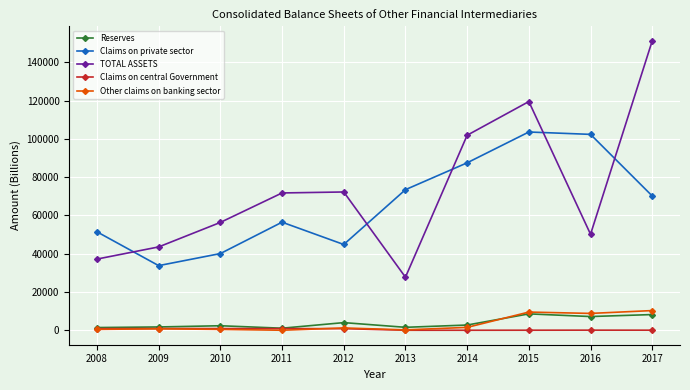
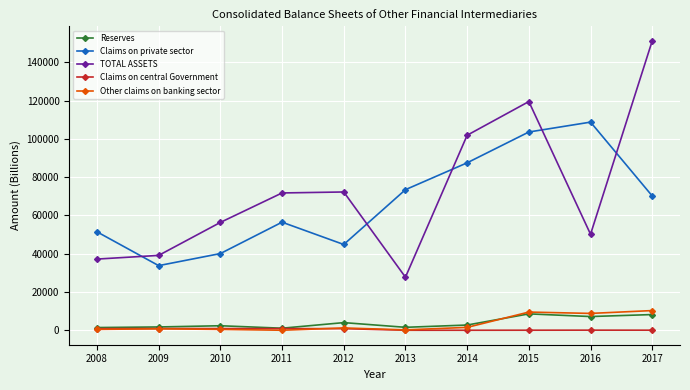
TOTAL ASSETS, 2009: 44000 -> 39000
Claims on private sector, 2016: 102000 -> 109000
